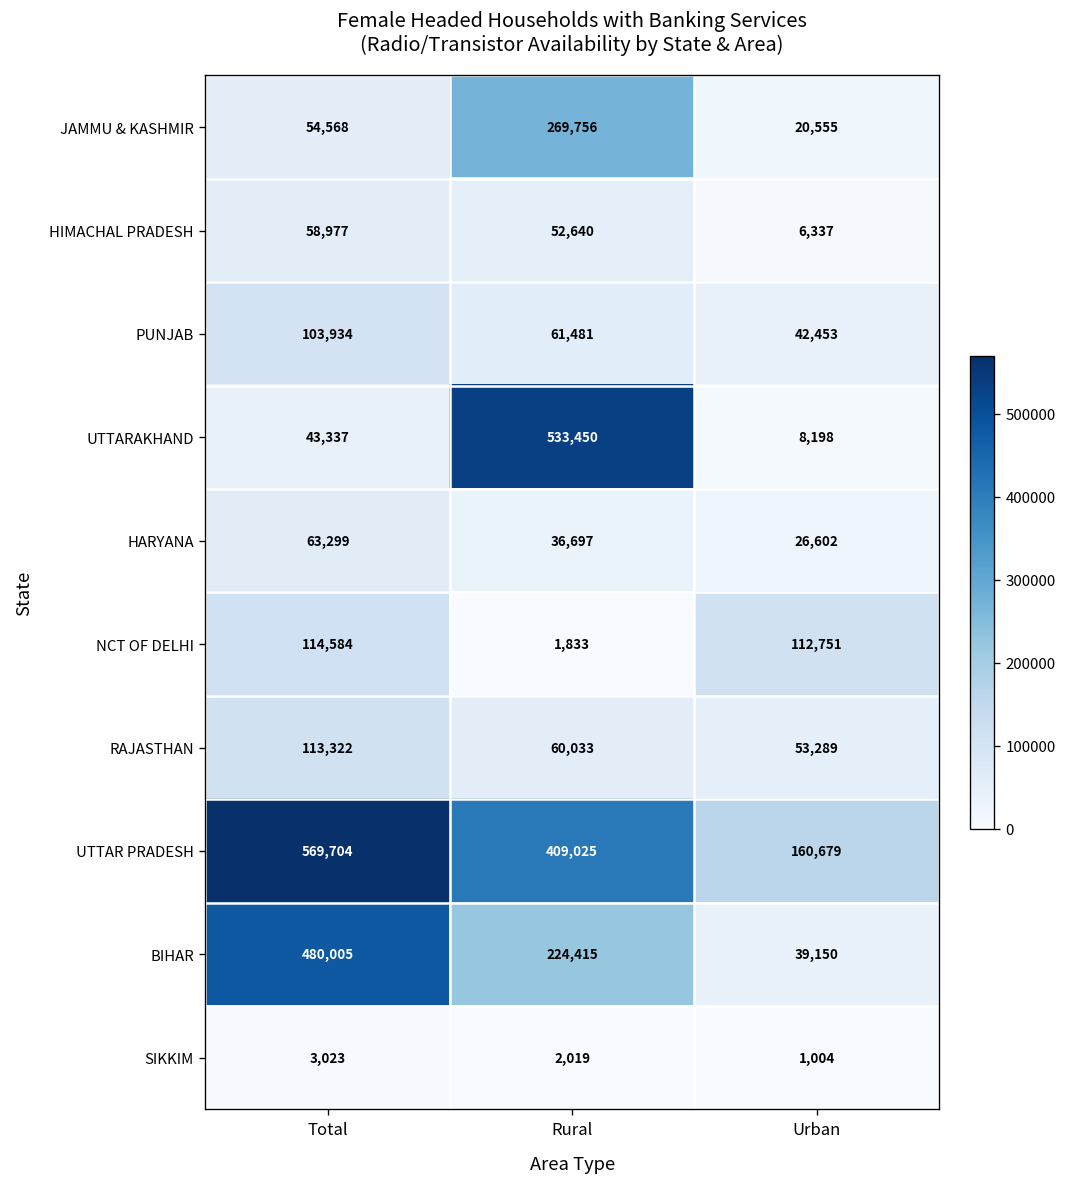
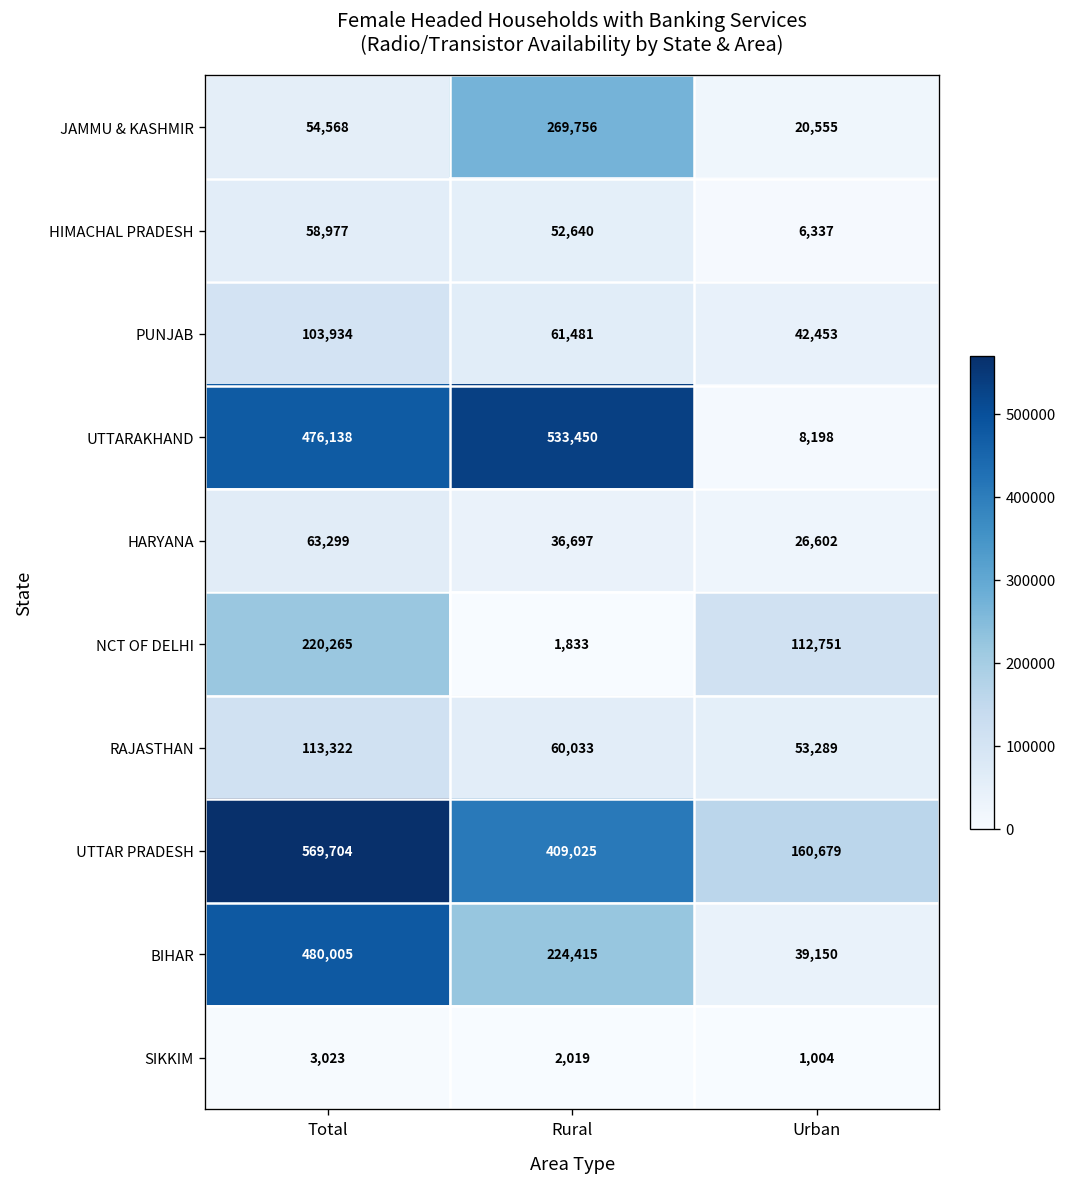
UTTARAKHAND, Total: 43,337 -> 476,138
NCT OF DELHI, Total: 114,584 -> 220,265
